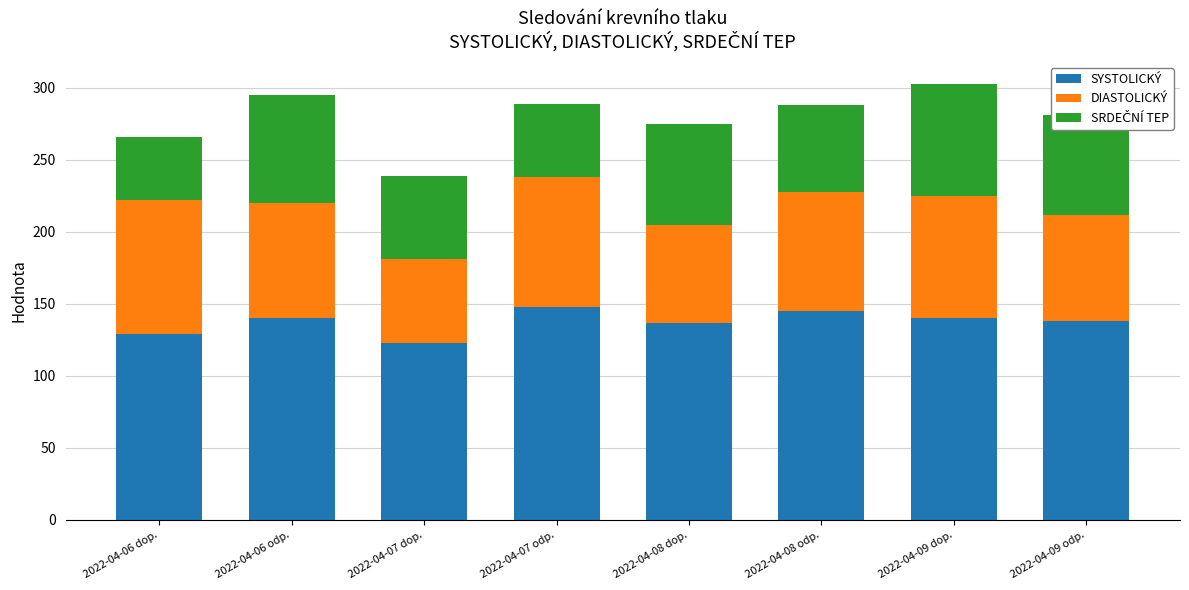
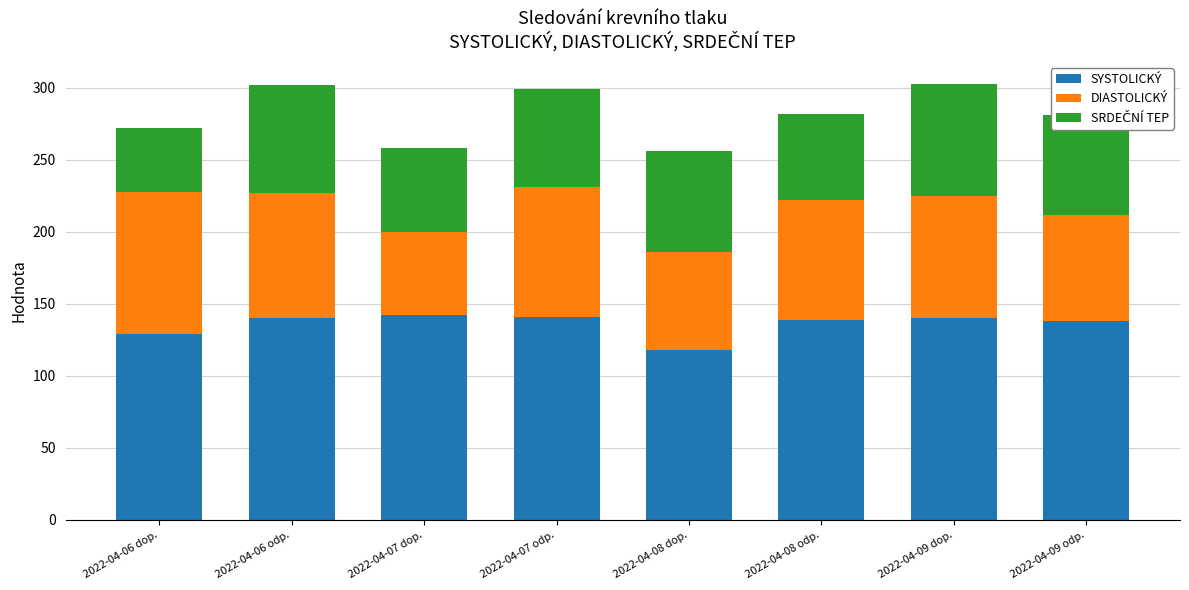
DIASTOLICKÝ, 2022-04-06 dop.: 93 -> 99
DIASTOLICKÝ, 2022-04-06 odp.: 80 -> 87
SYSTOLICKÝ, 2022-04-07 dop.: 123 -> 142
SYSTOLICKÝ, 2022-04-07 odp.: 148 -> 141
SRDEČNÍ TEP, 2022-04-07 odp.: 51 -> 68
SYSTOLICKÝ, 2022-04-08 dop.: 137 -> 118
SYSTOLICKÝ, 2022-04-08 odp.: 145 -> 139
